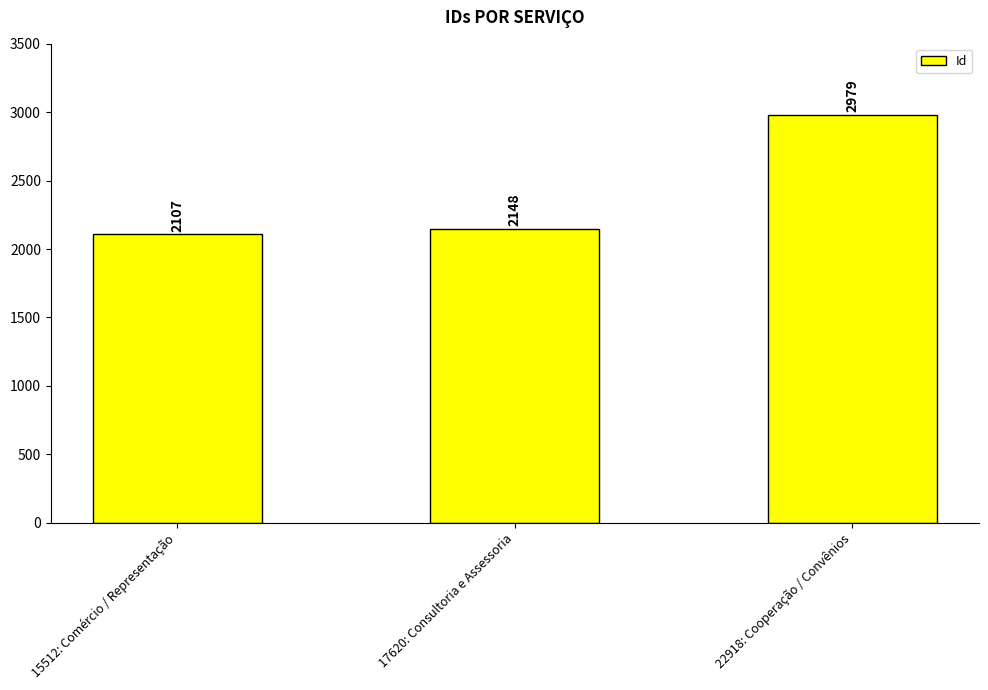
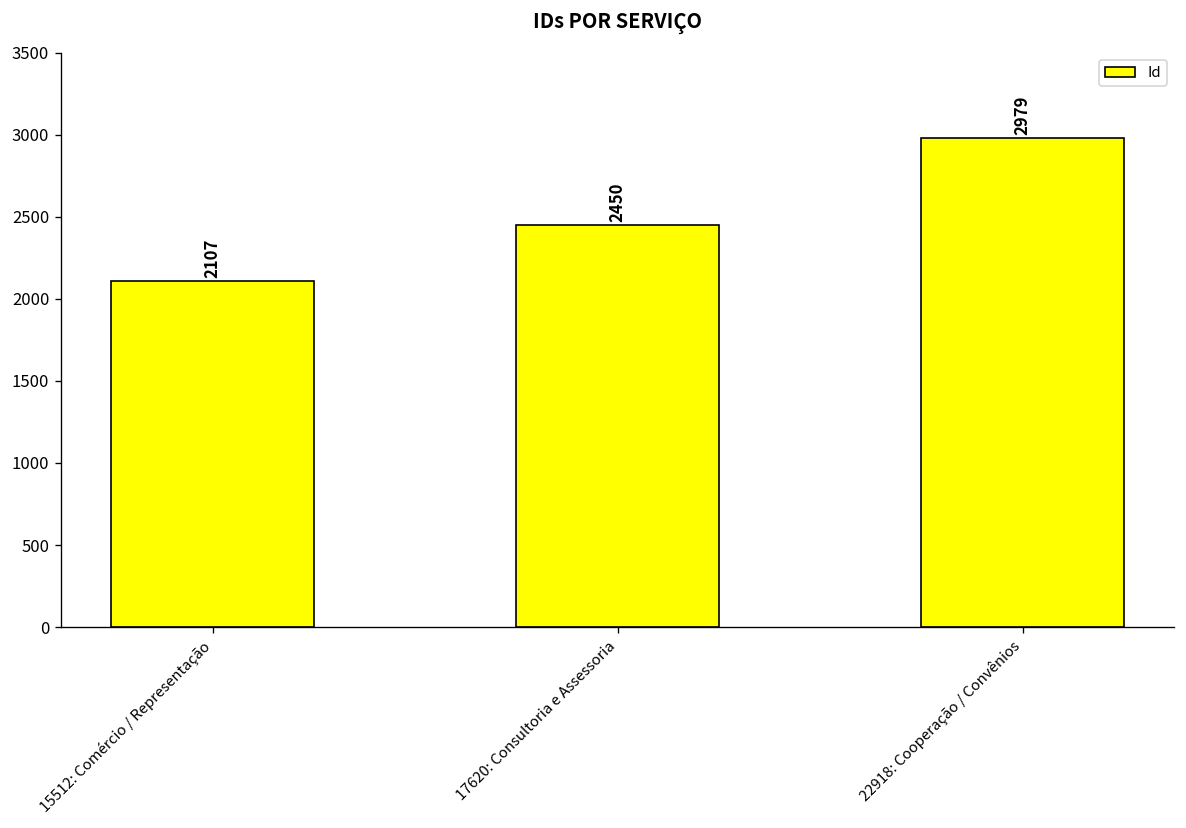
17620: Consultoria e Assessoria: 2148 -> 2450
